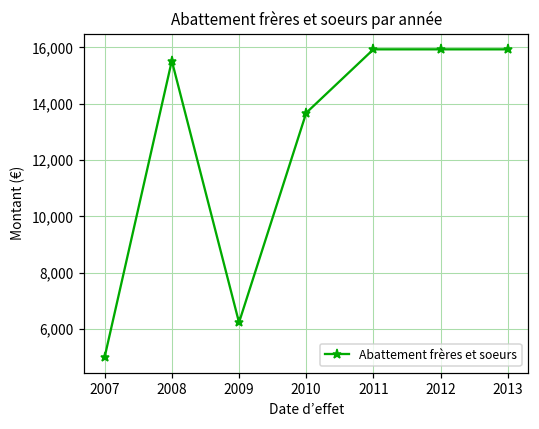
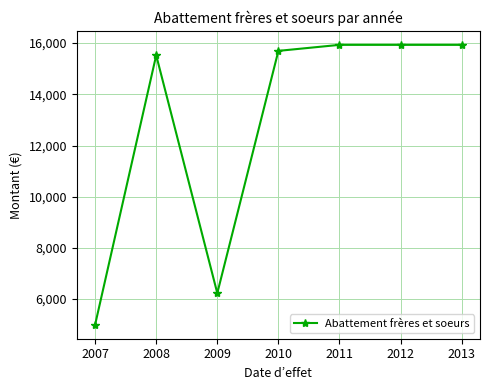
2010: 13,700 -> 15,700
